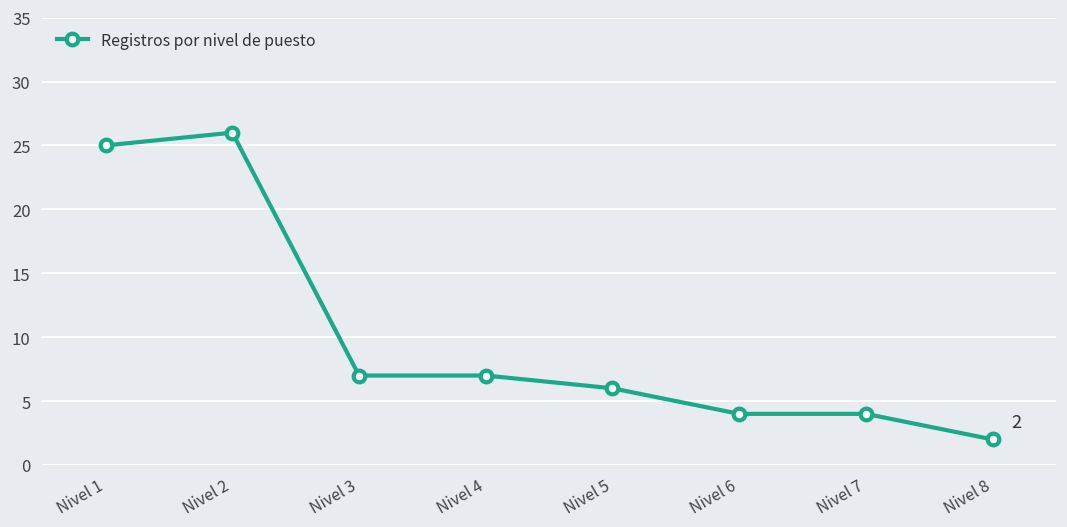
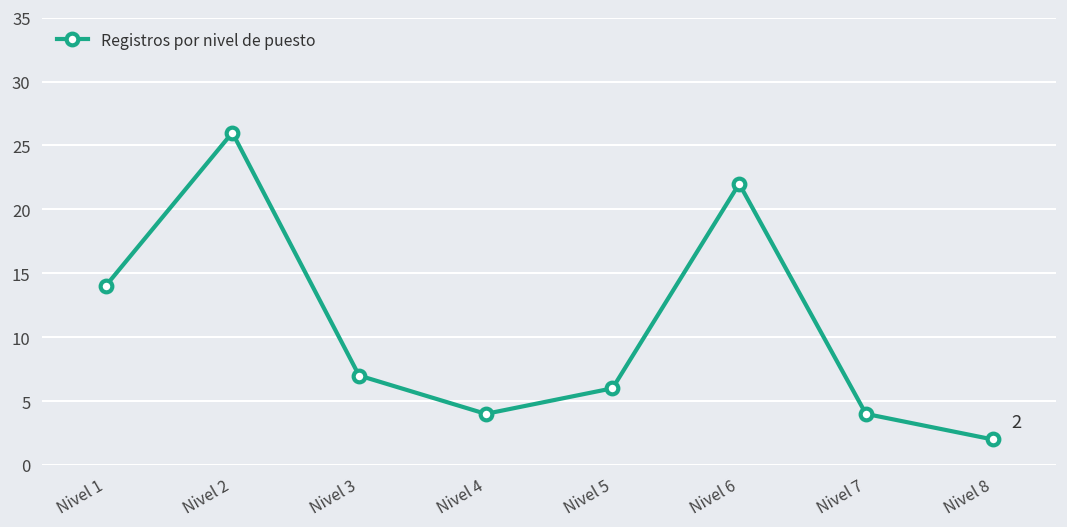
Nivel 1: 25 -> 14
Nivel 4: 7 -> 4
Nivel 6: 4 -> 22
